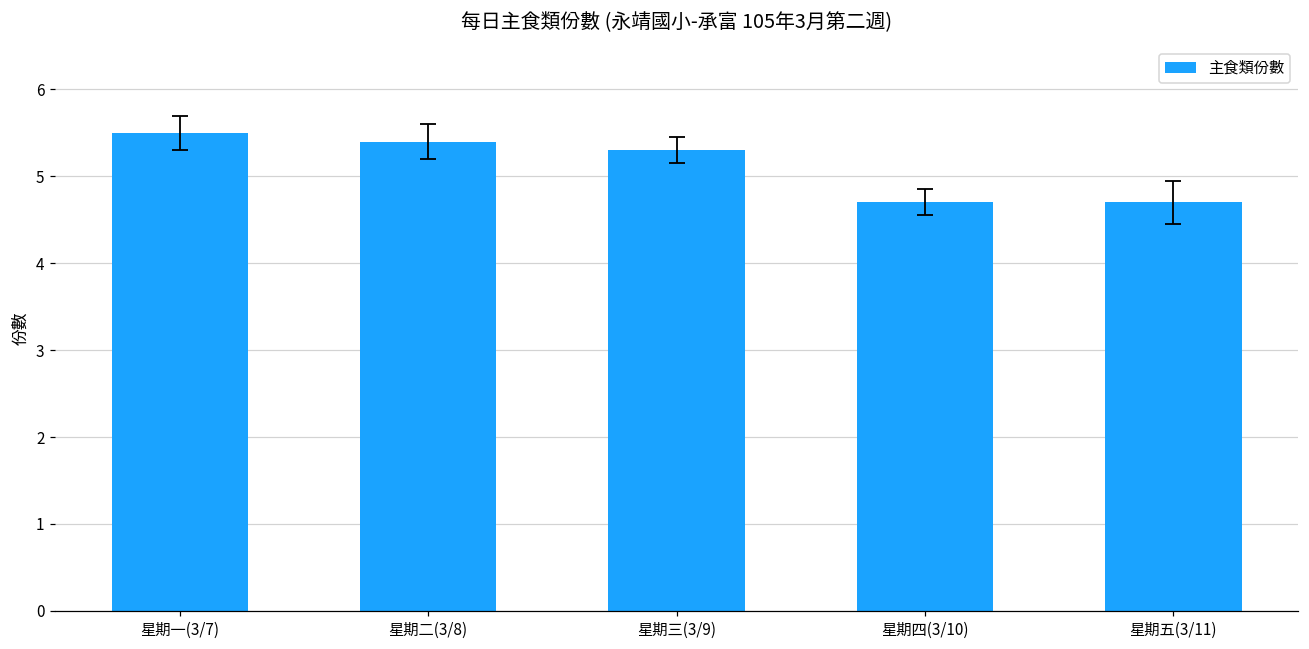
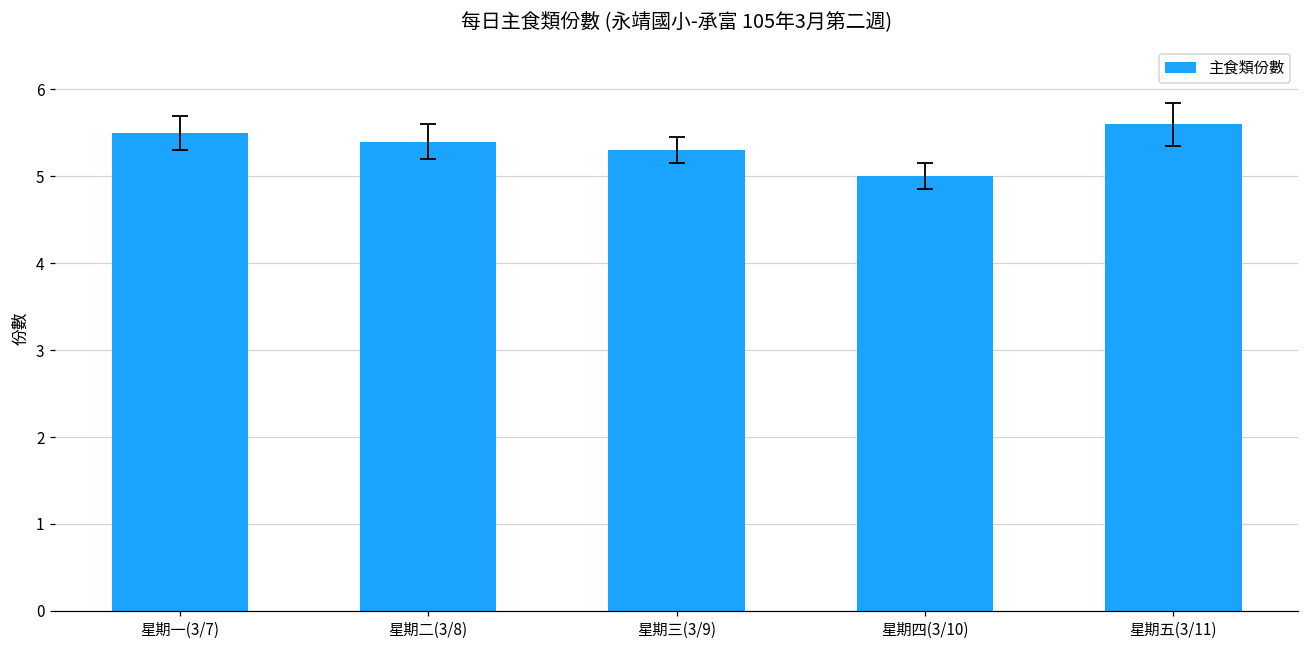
主食類份數, 星期四(3/10): 4.7 -> 5.0
主食類份數, 星期五(3/11): 4.7 -> 5.6
